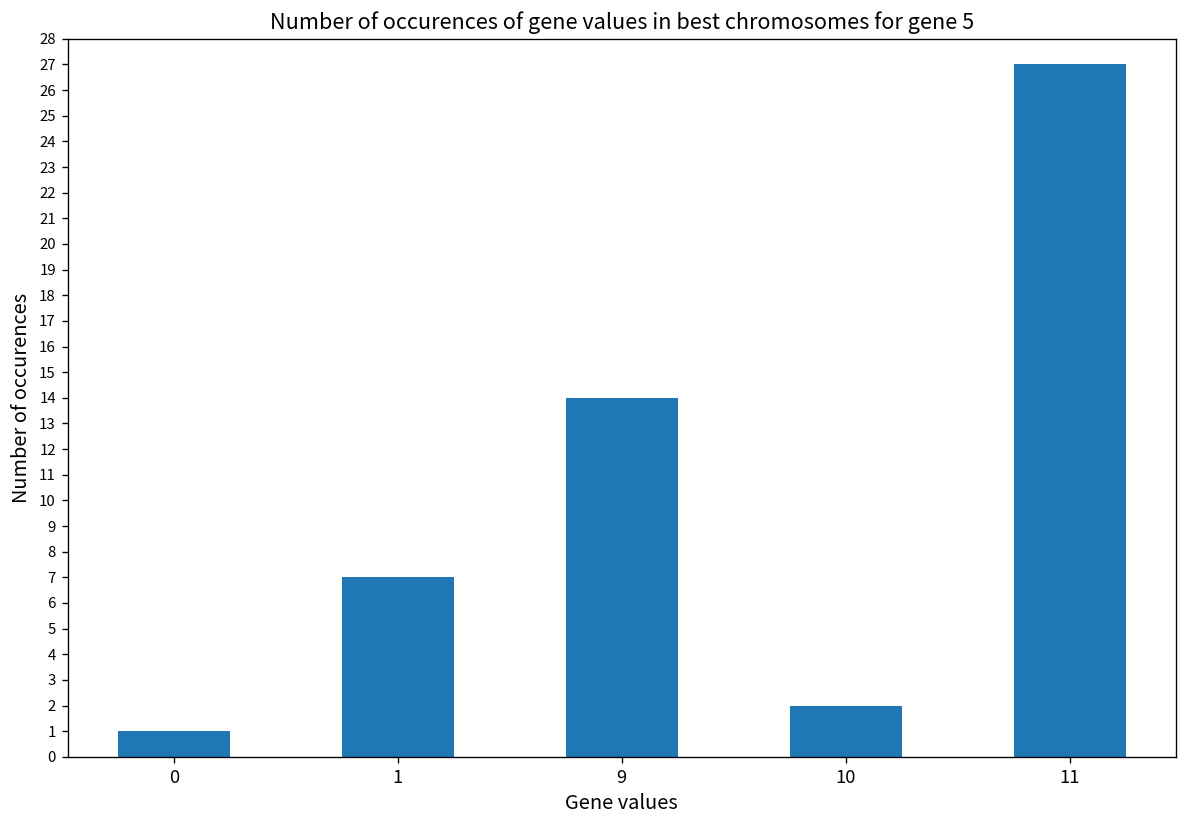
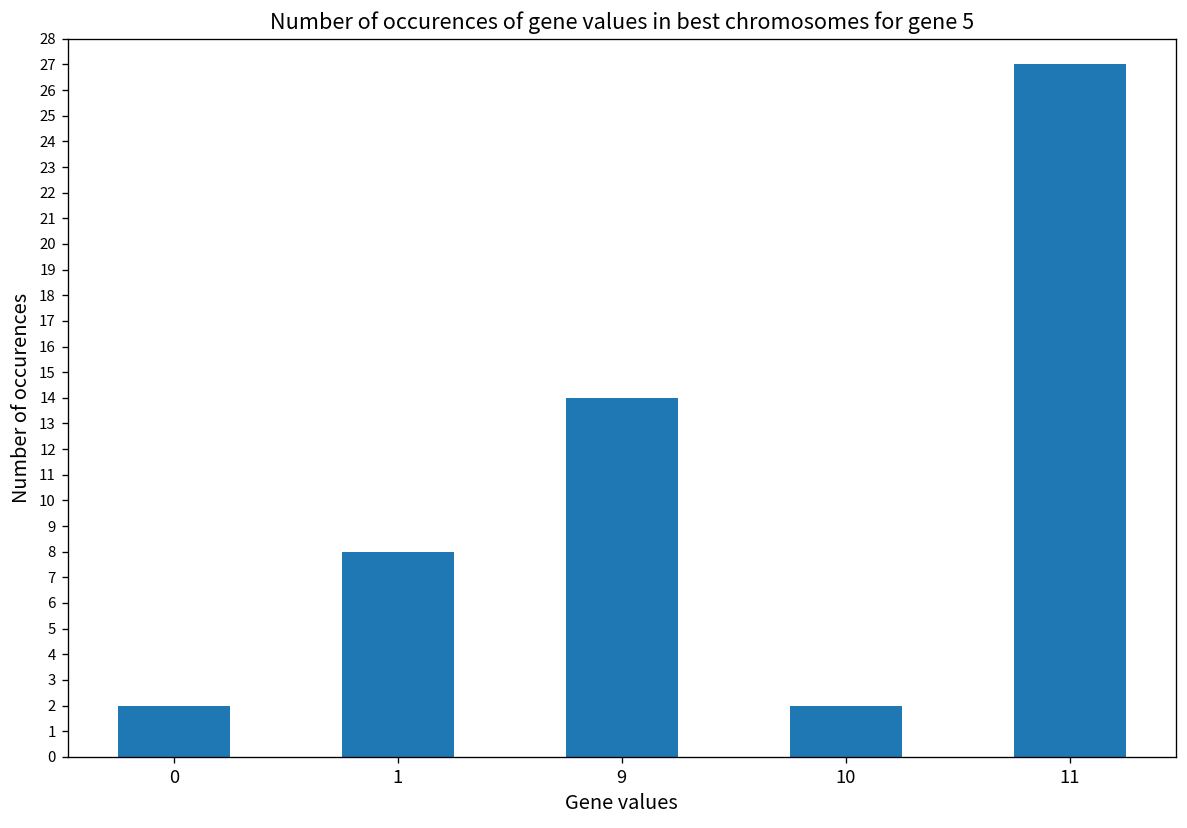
0: 1 -> 2
1: 7 -> 8
